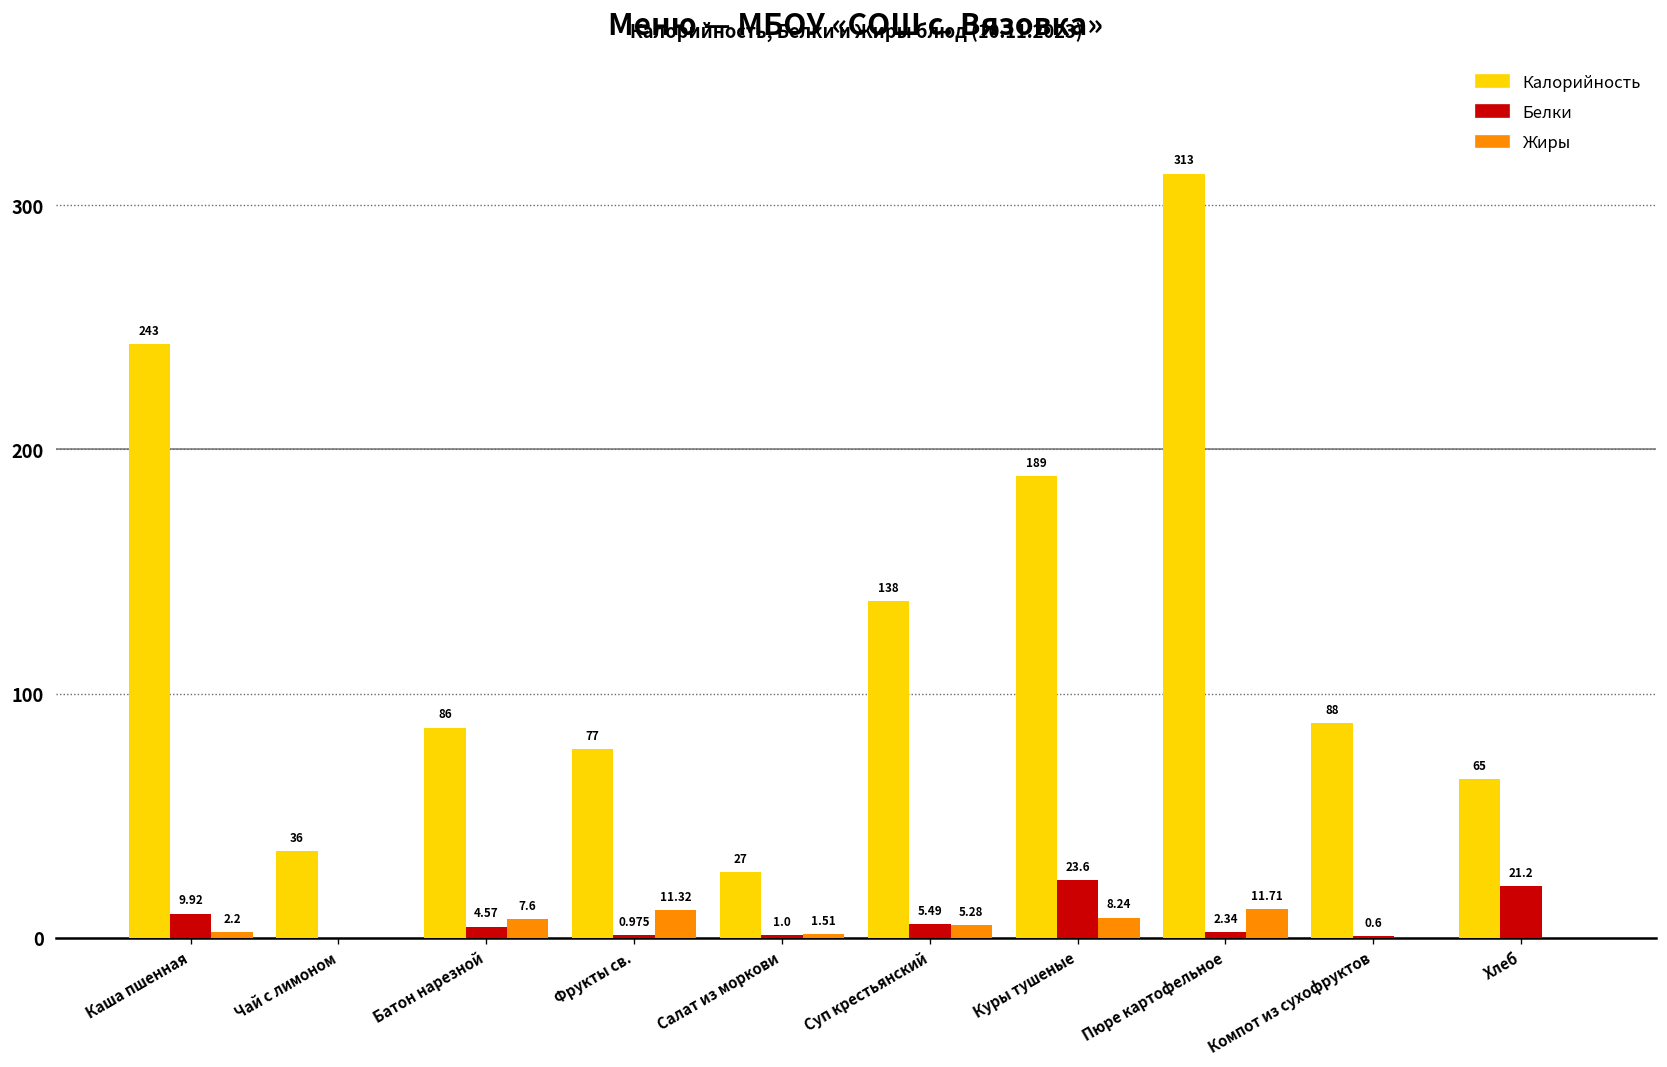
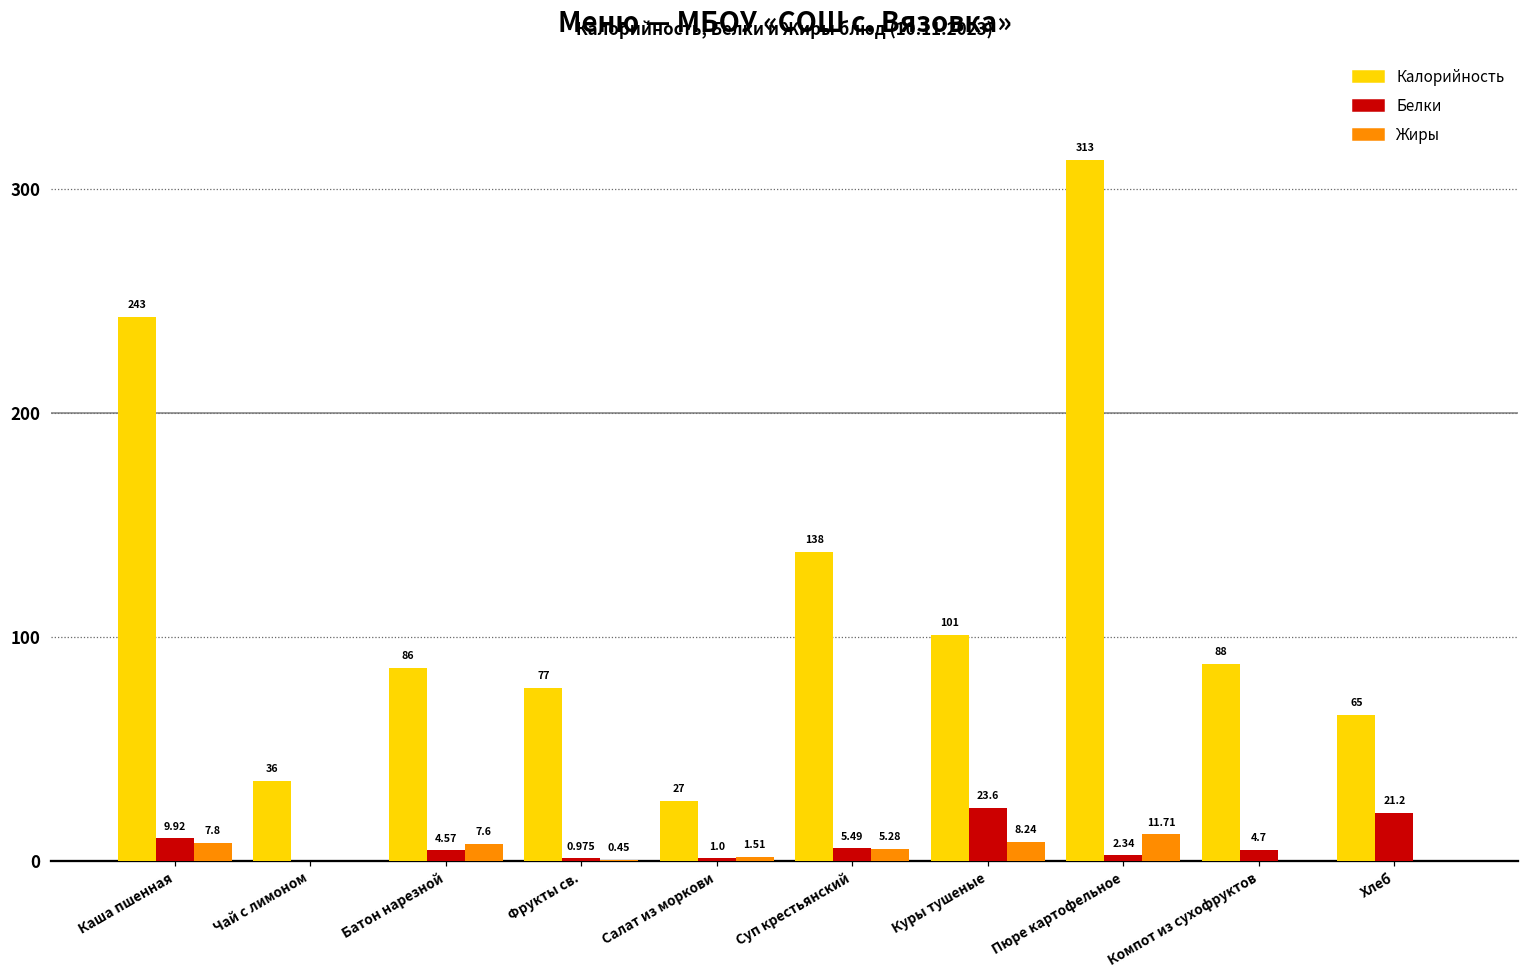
Жиры, Каша пшенная: 2.2 -> 7.8
Жиры, Фрукты св.: 11.32 -> 0.45
Калорийность, Куры тушеные: 189 -> 101
Белки, Компот из сухофруктов: 0.6 -> 4.7
